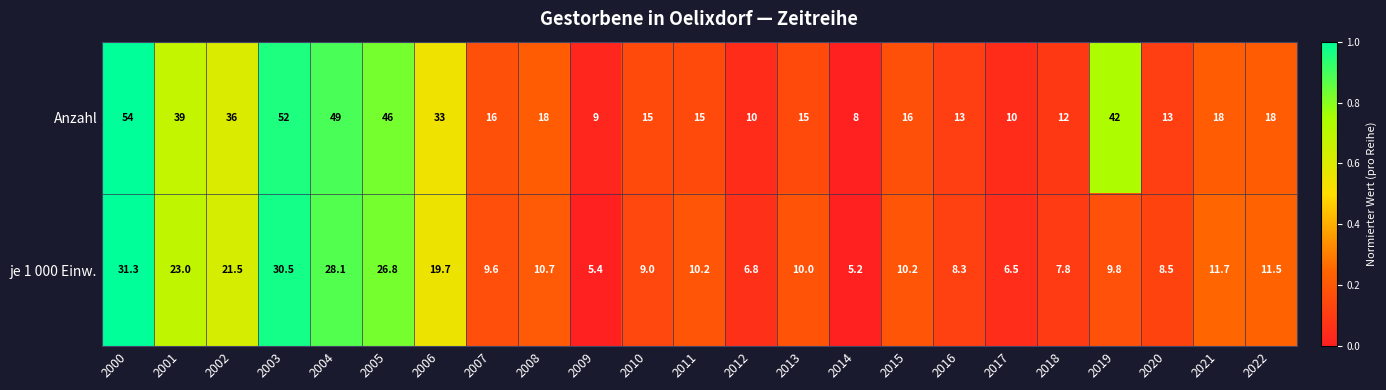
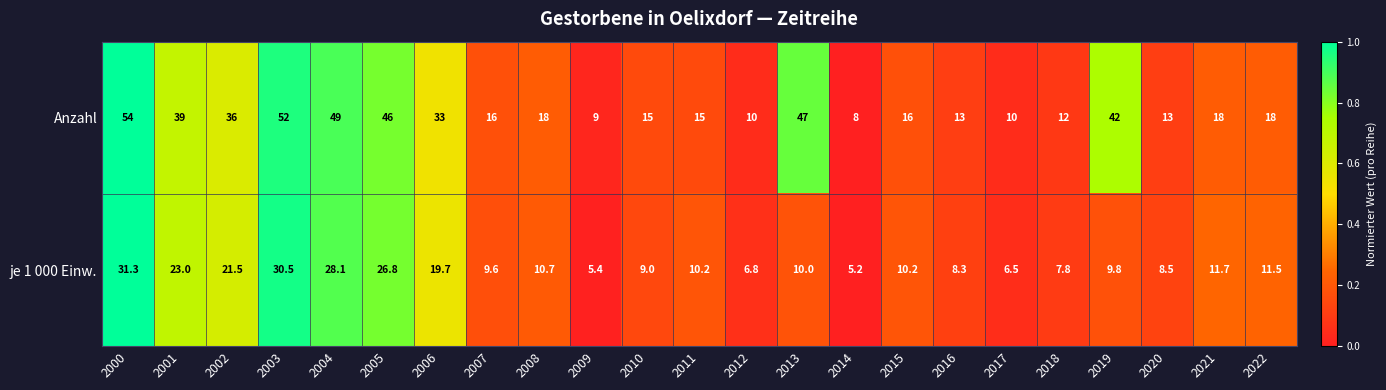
Anzahl, 2013: 15 -> 47
